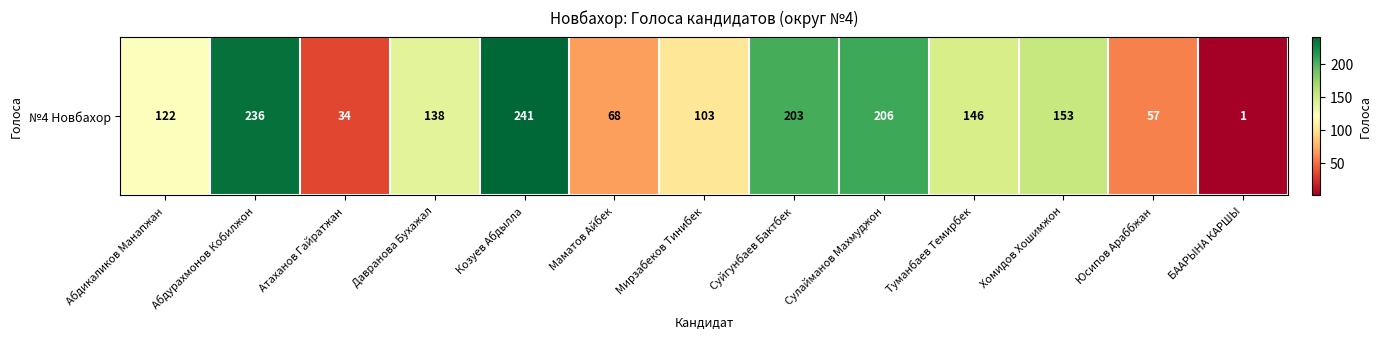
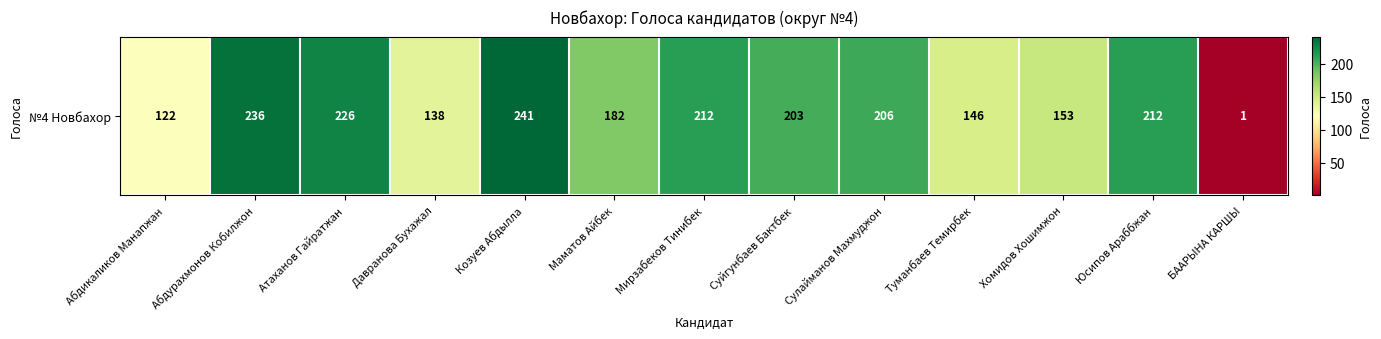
№4 Новбахор, Атаханов Гайратжан: 34 -> 226
№4 Новбахор, Маматов Айбек: 68 -> 182
№4 Новбахор, Мирзабеков Тинибек: 103 -> 212
№4 Новбахор, Юсипов Араббжан: 57 -> 212
